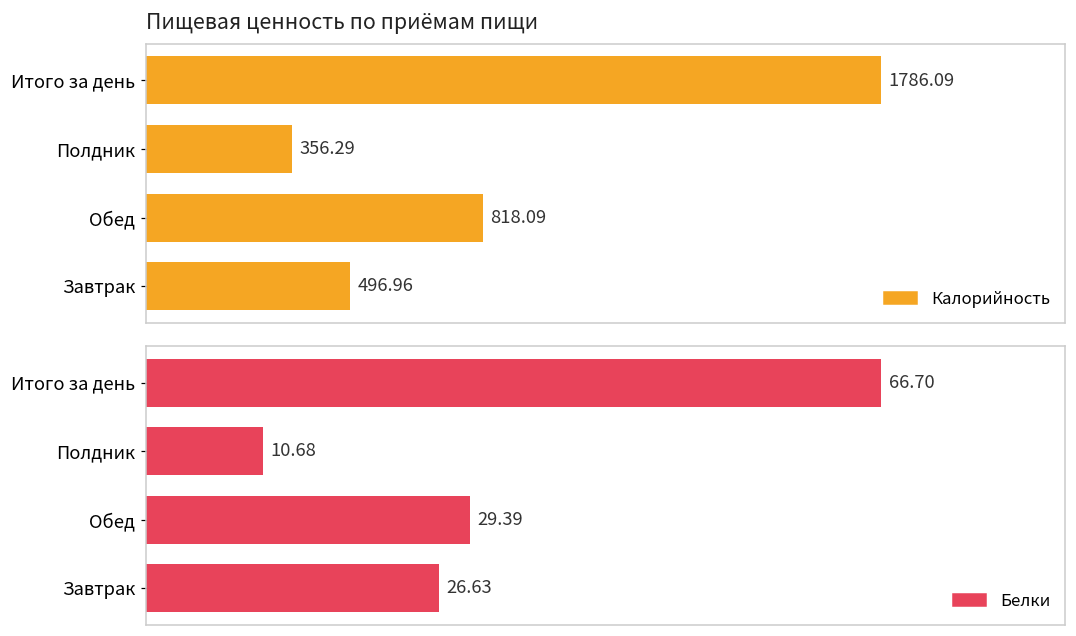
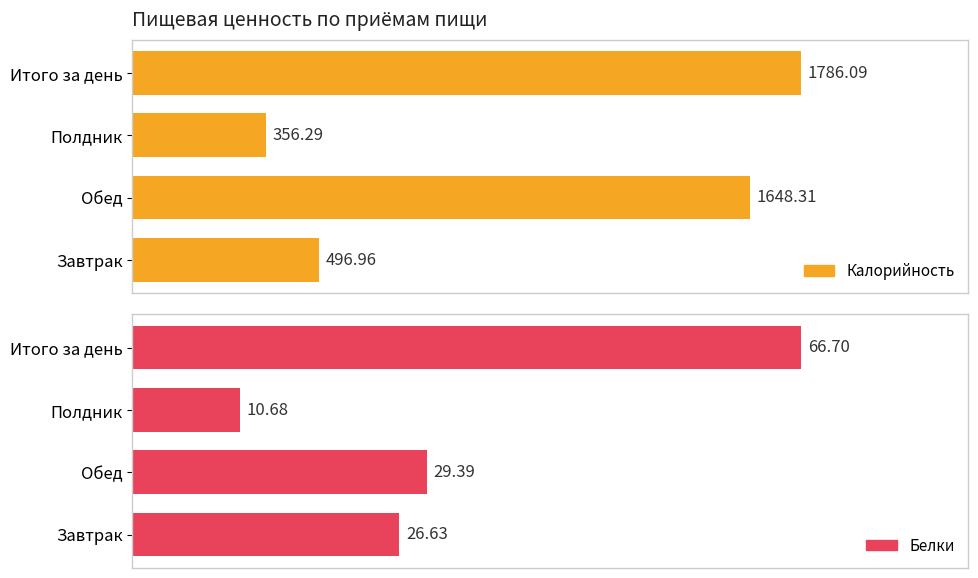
Пищевая ценность по приёмам пищи, Обед: 818.09 -> 1648.31
